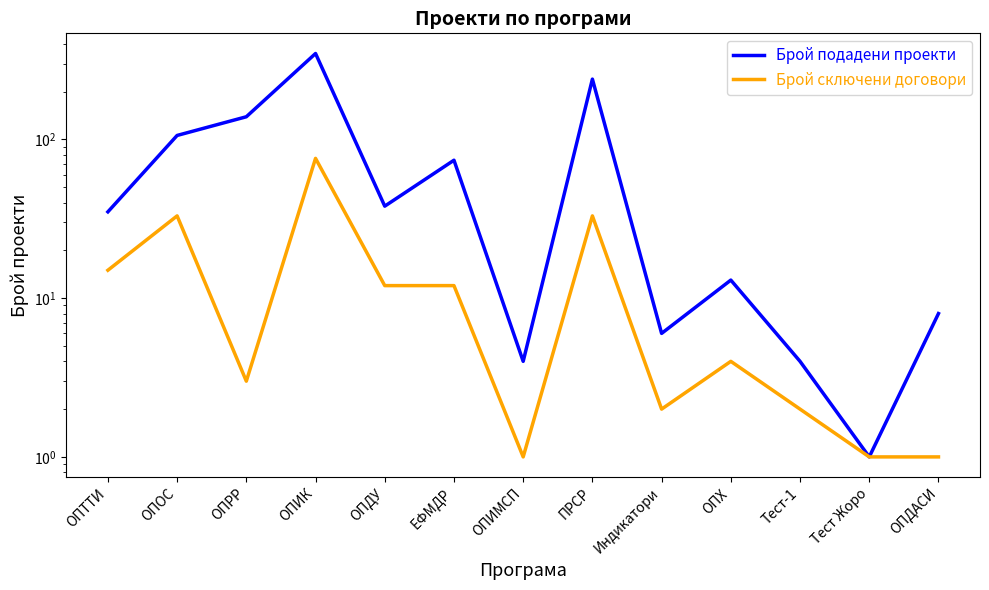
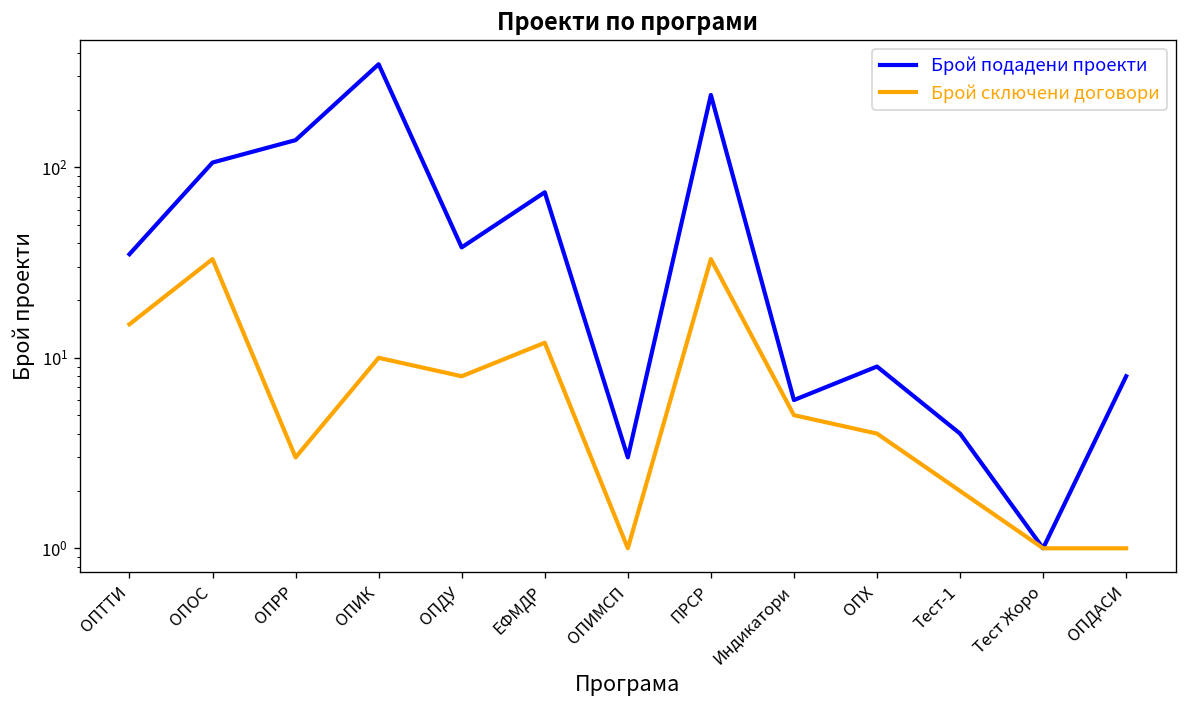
Брой сключени договори, ОПИК: 80 -> 10
Брой сключени договори, ОПДУ: 12 -> 8
Брой подадени проекти, ОПИМСП: 4 -> 3
Брой сключени договори, Индикатори: 2 -> 5
Брой подадени проекти, ОПХ: 13 -> 9
